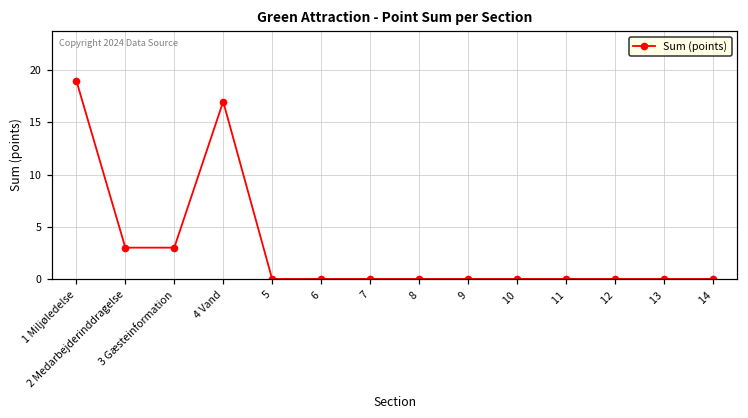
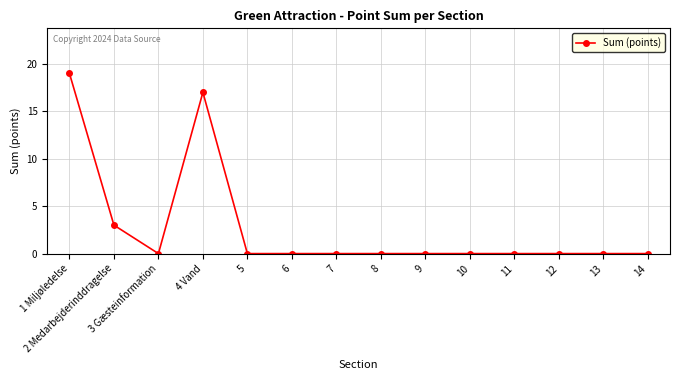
3 Gæsteinformation: 3 -> 0
